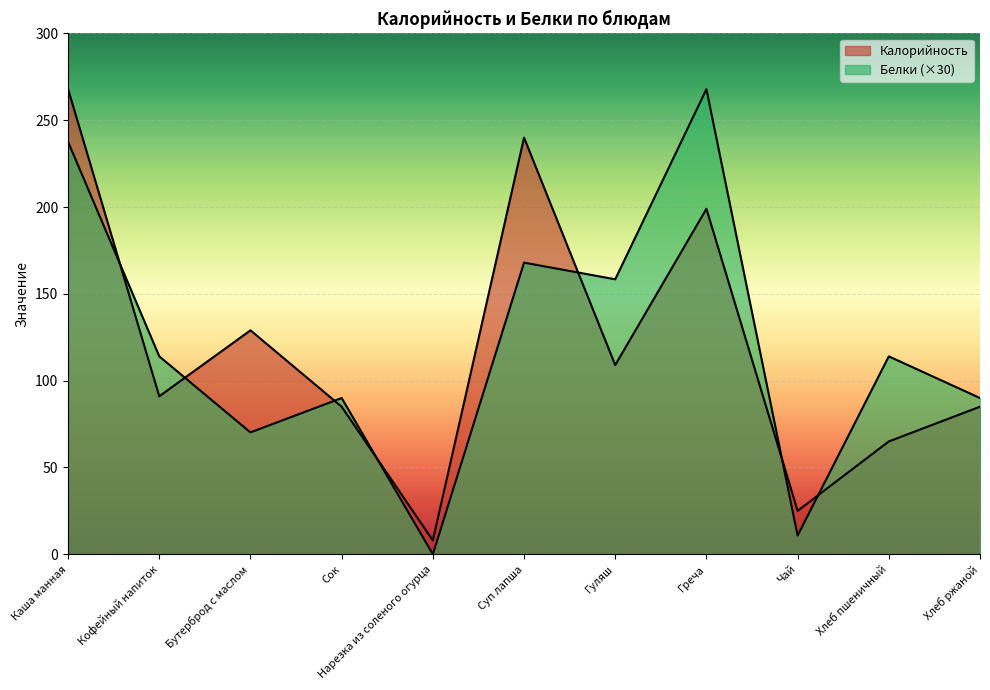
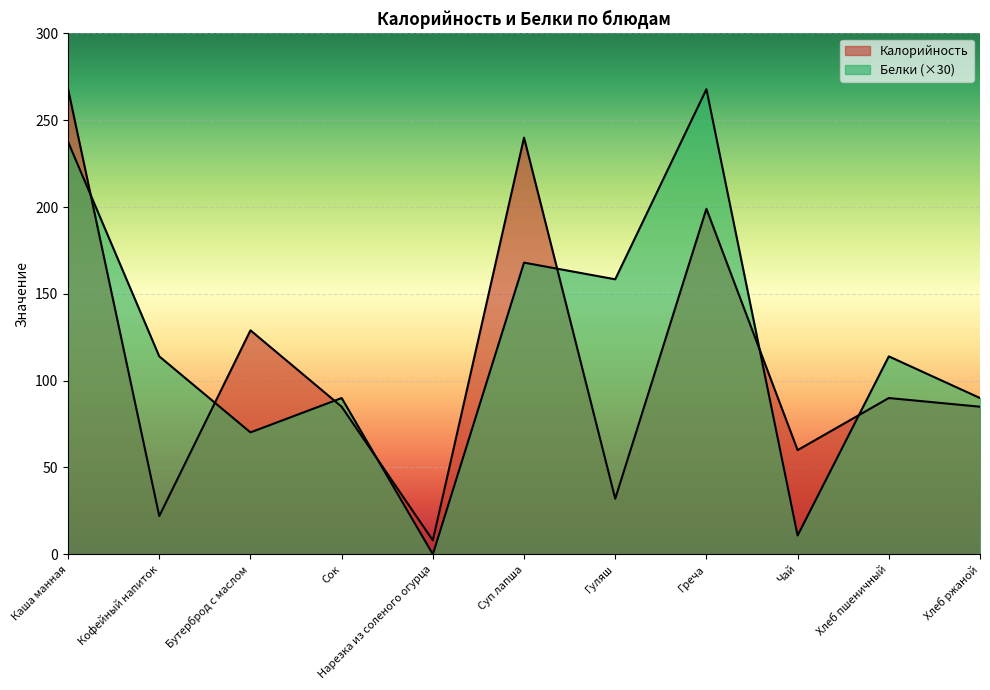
Калорийность, Кофейный напиток: 91 -> 22
Калорийность, Гуляш: 109 -> 32
Калорийность, Чай: 25 -> 60
Калорийность, Хлеб пшеничный: 65 -> 90
